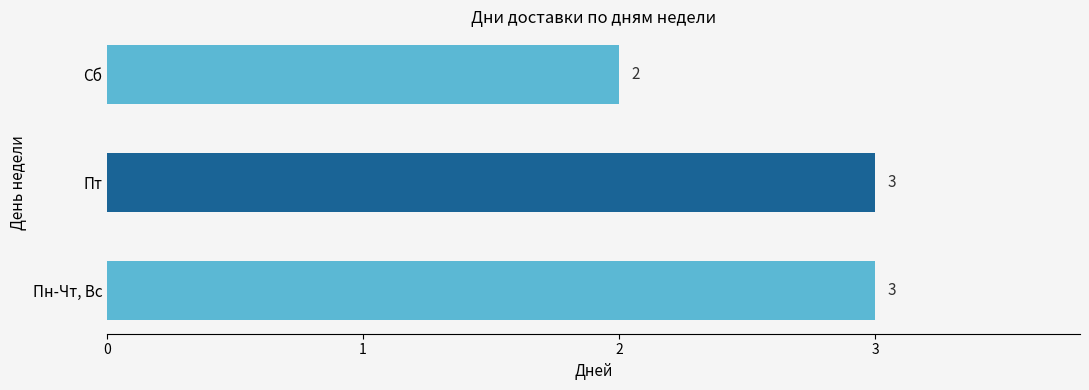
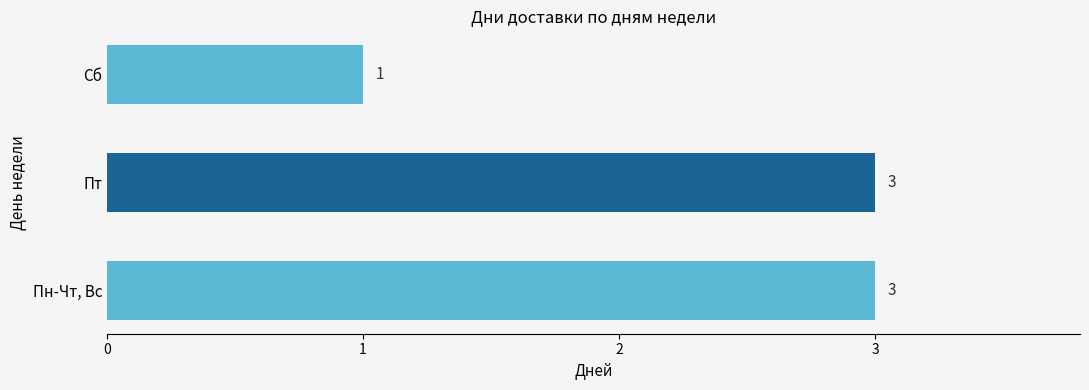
Сб: 2 -> 1
